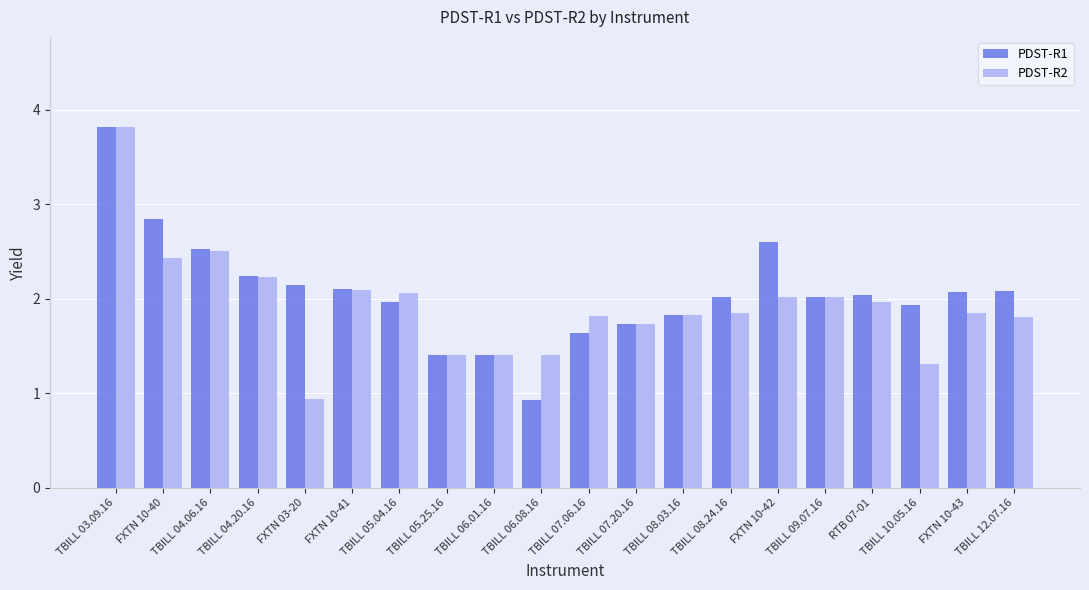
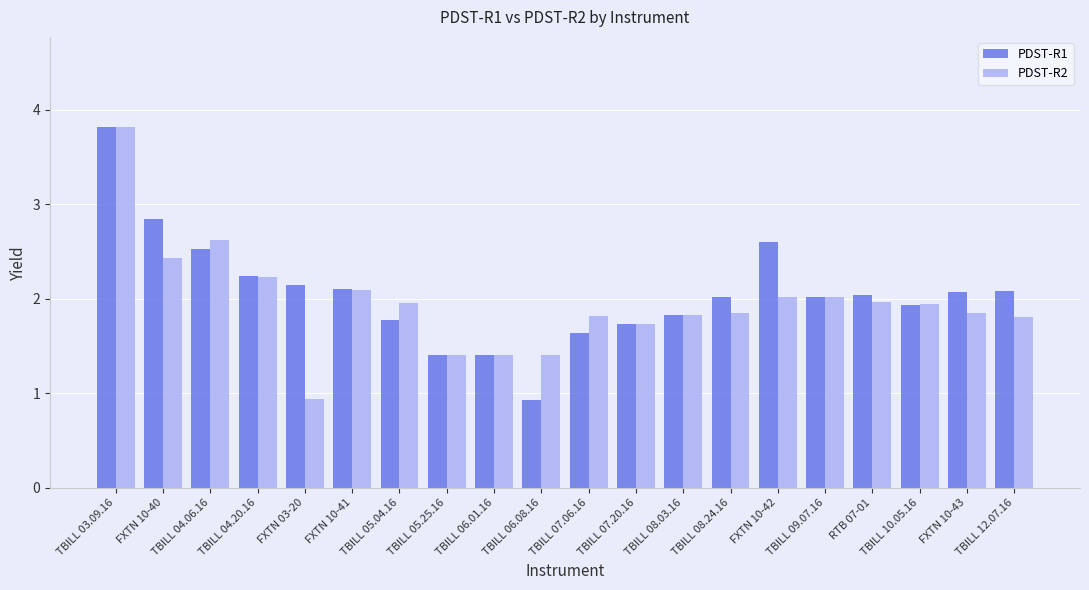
PDST-R2, TBILL 04.06.16: 2.5 -> 2.6
PDST-R1, TBILL 05.04.16: 2.0 -> 1.8
PDST-R2, TBILL 05.04.16: 2.1 -> 2.0
PDST-R2, TBILL 10.05.16: 1.3 -> 1.9
